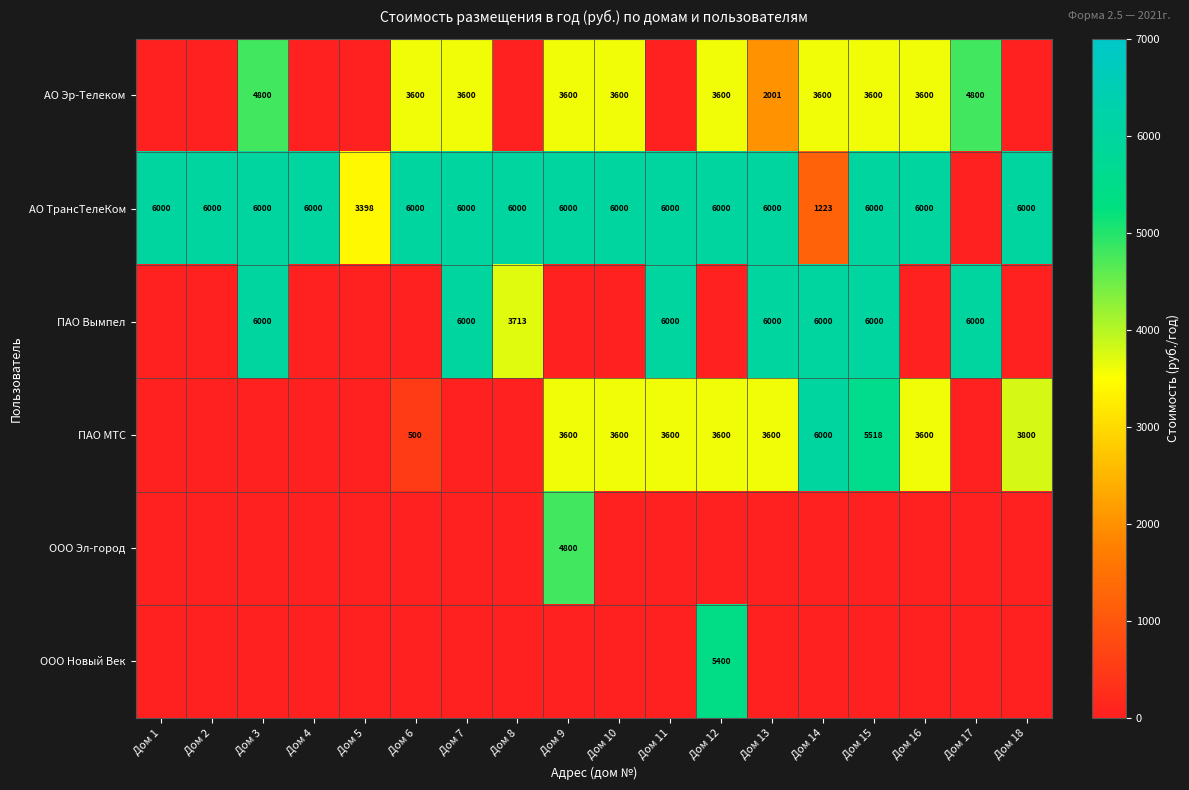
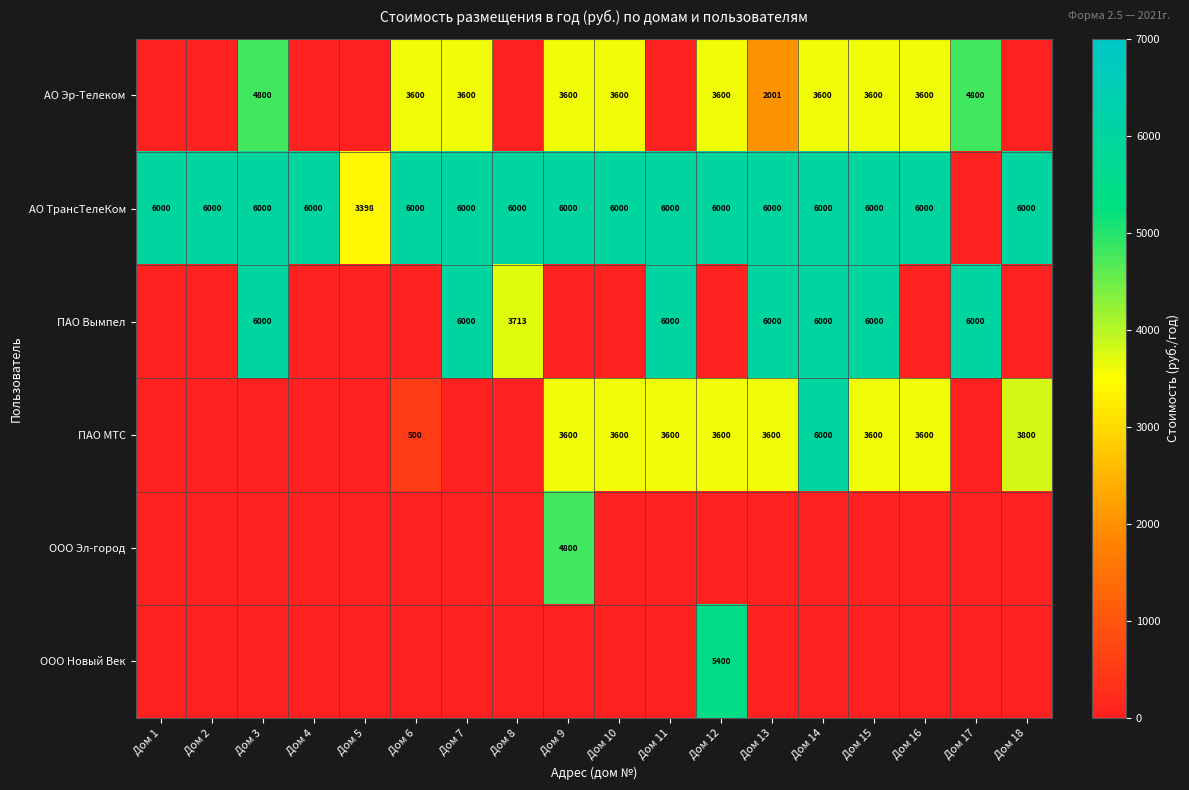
АО ТрансТелеКом, Дом 14: 1223 -> 6000
ПАО МТС, Дом 15: 5518 -> 3600
